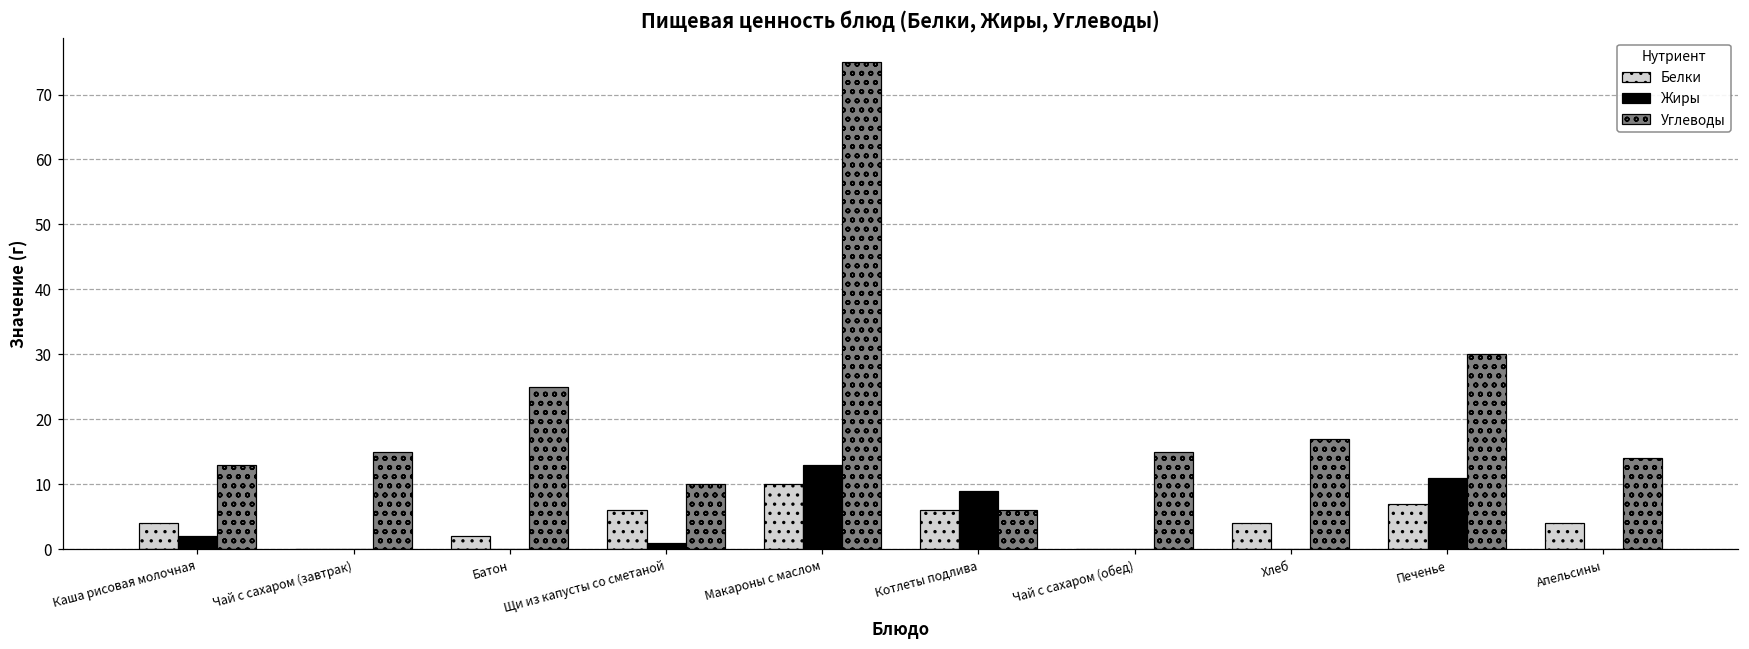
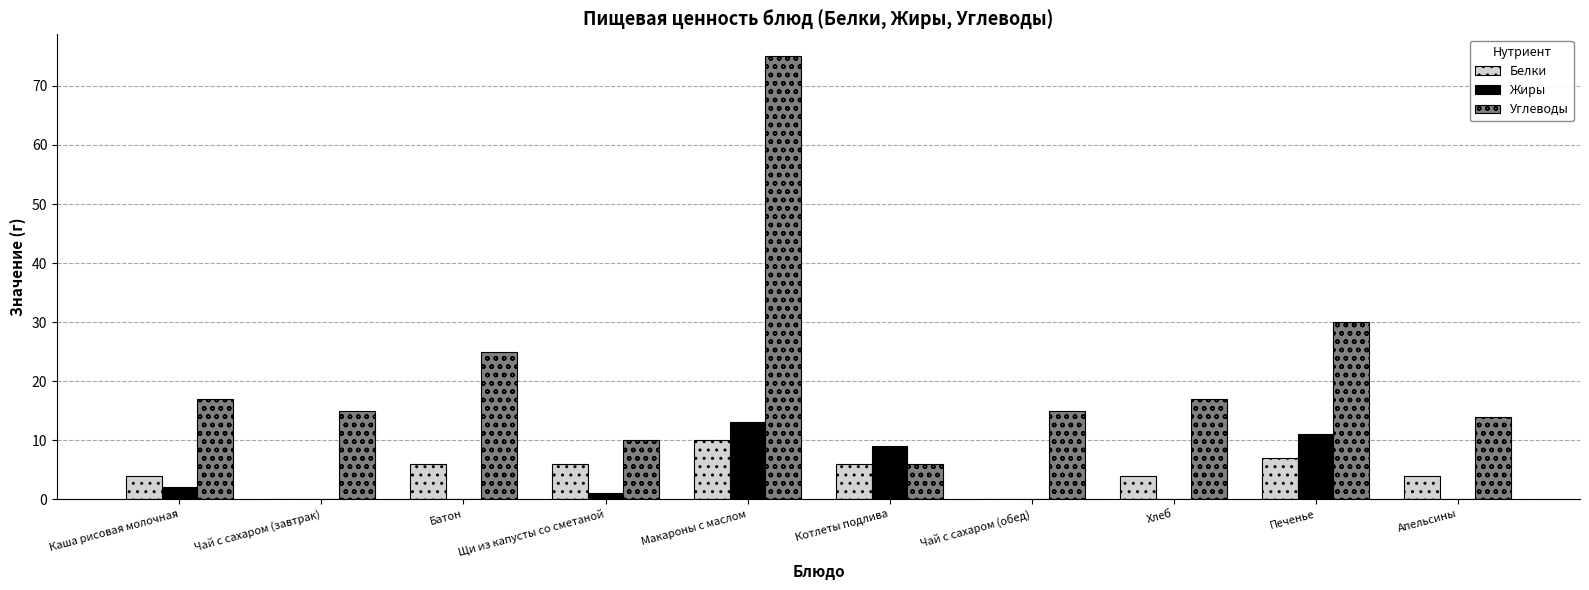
Углеводы, Каша рисовая молочная: 13 -> 17
Белки, Батон: 2 -> 6
